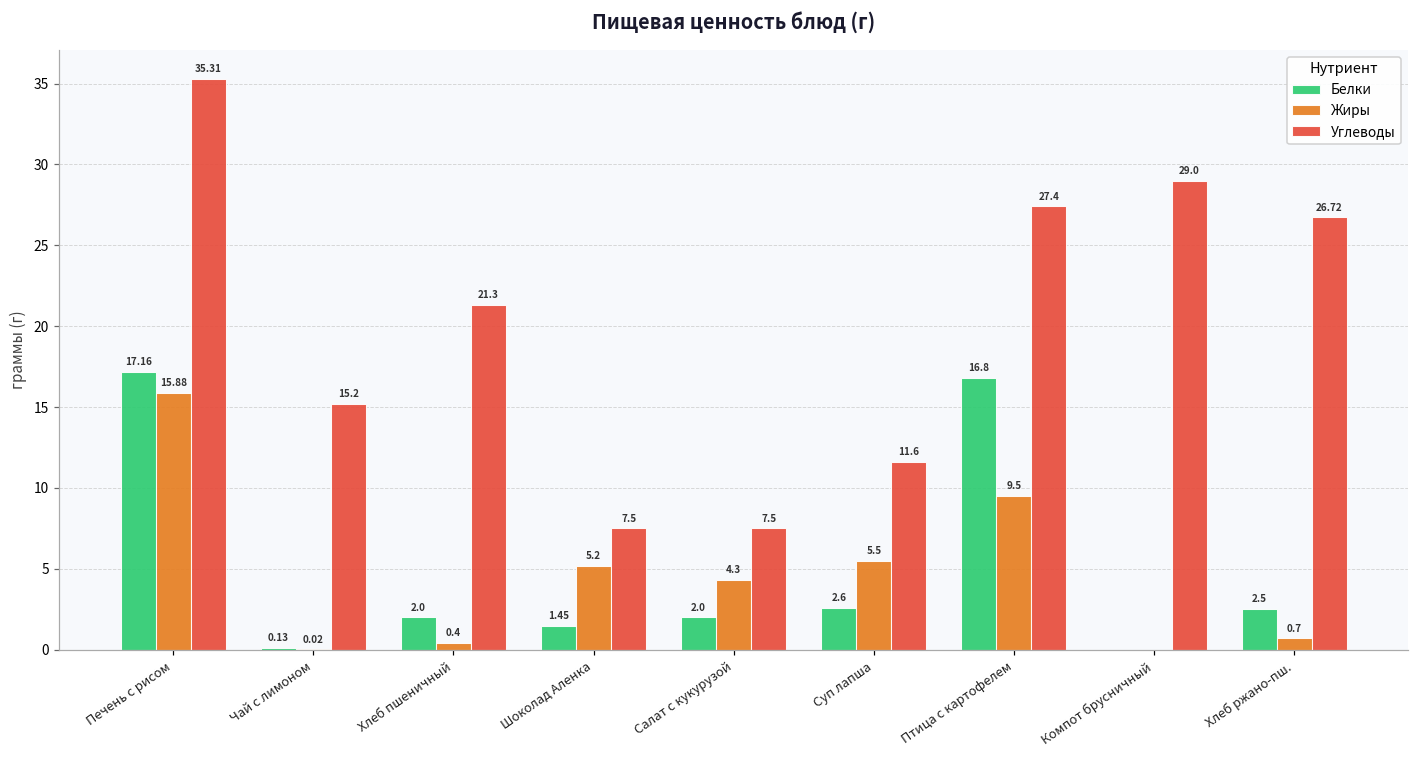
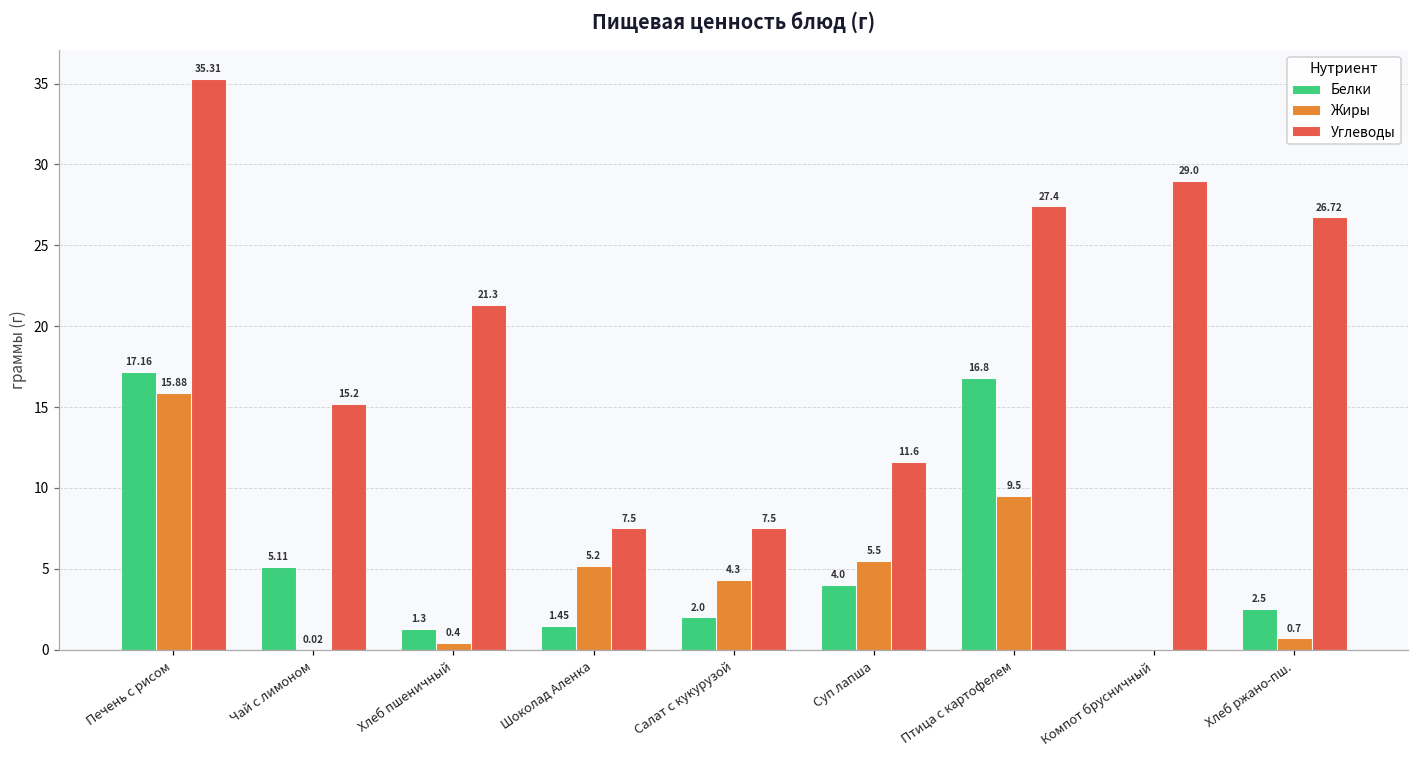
Белки, Чай с лимоном: 0.13 -> 5.11
Белки, Хлеб пшеничный: 2.0 -> 1.3
Белки, Суп лапша: 2.6 -> 4.0
